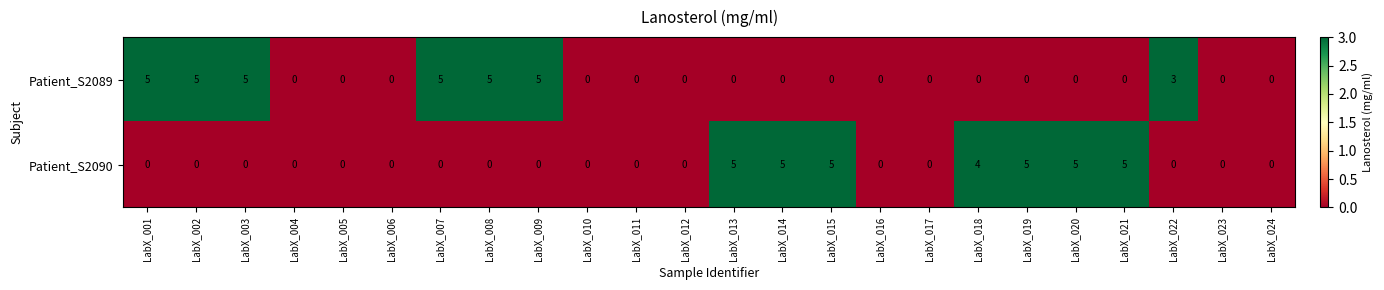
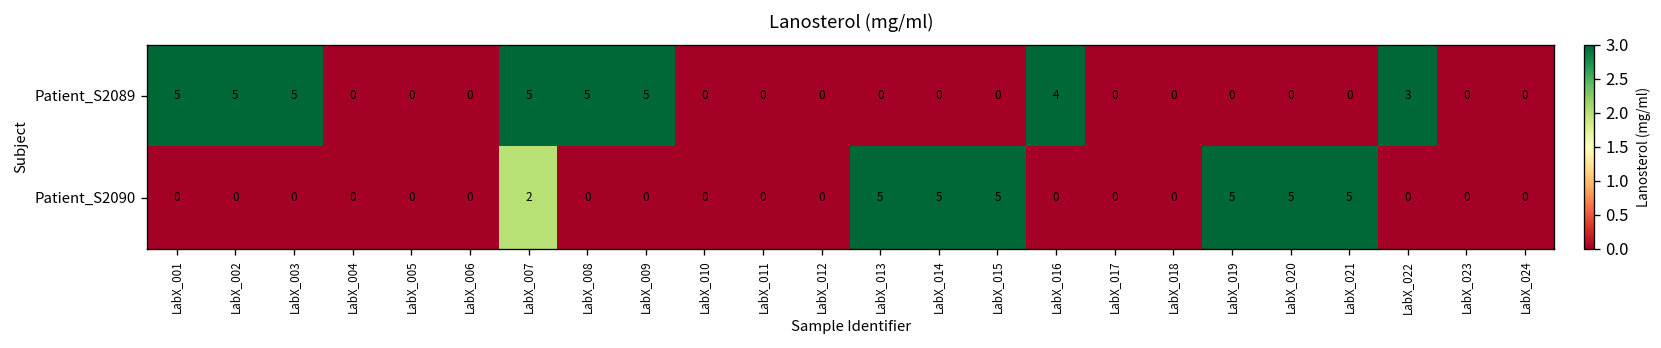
Patient_S2089, LabX_016: 0 -> 4
Patient_S2090, LabX_007: 0 -> 2
Patient_S2090, LabX_018: 4 -> 0
